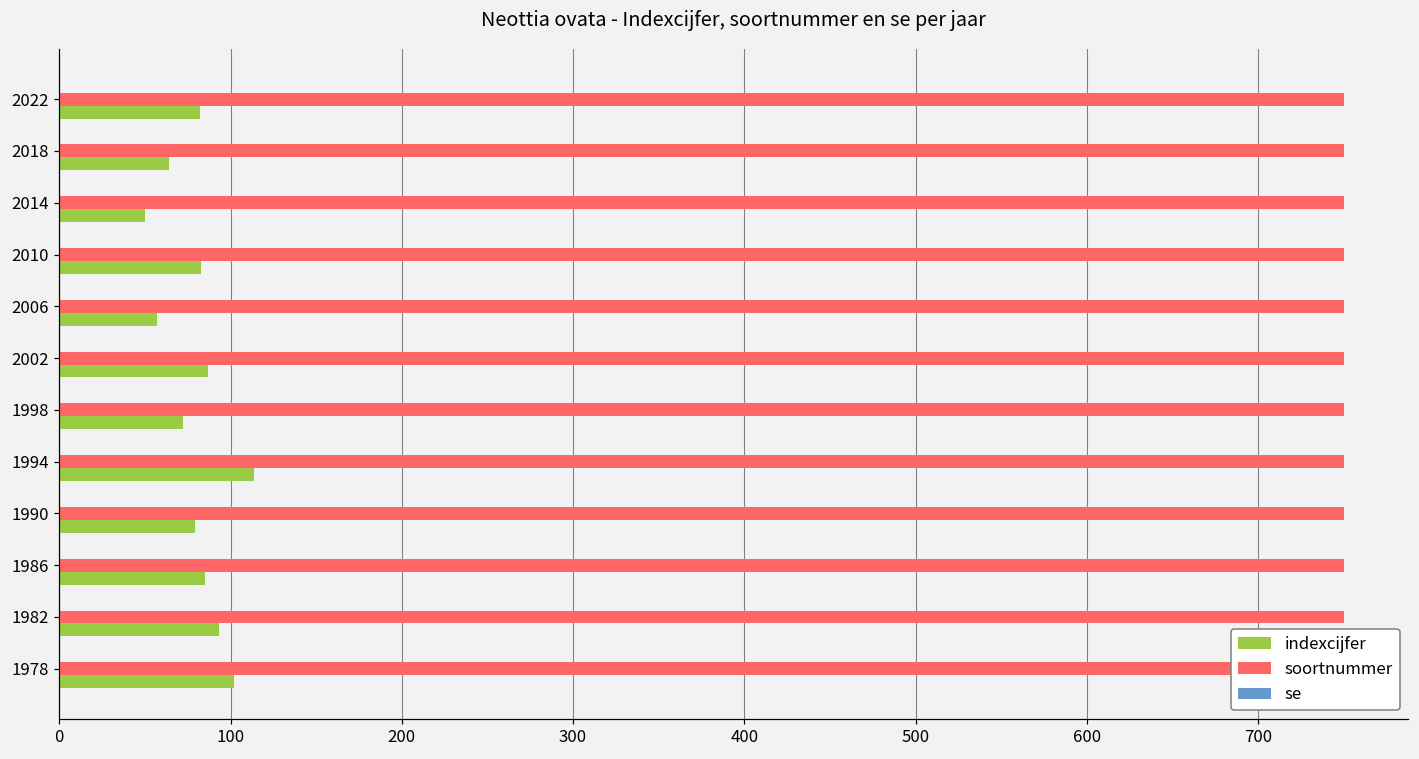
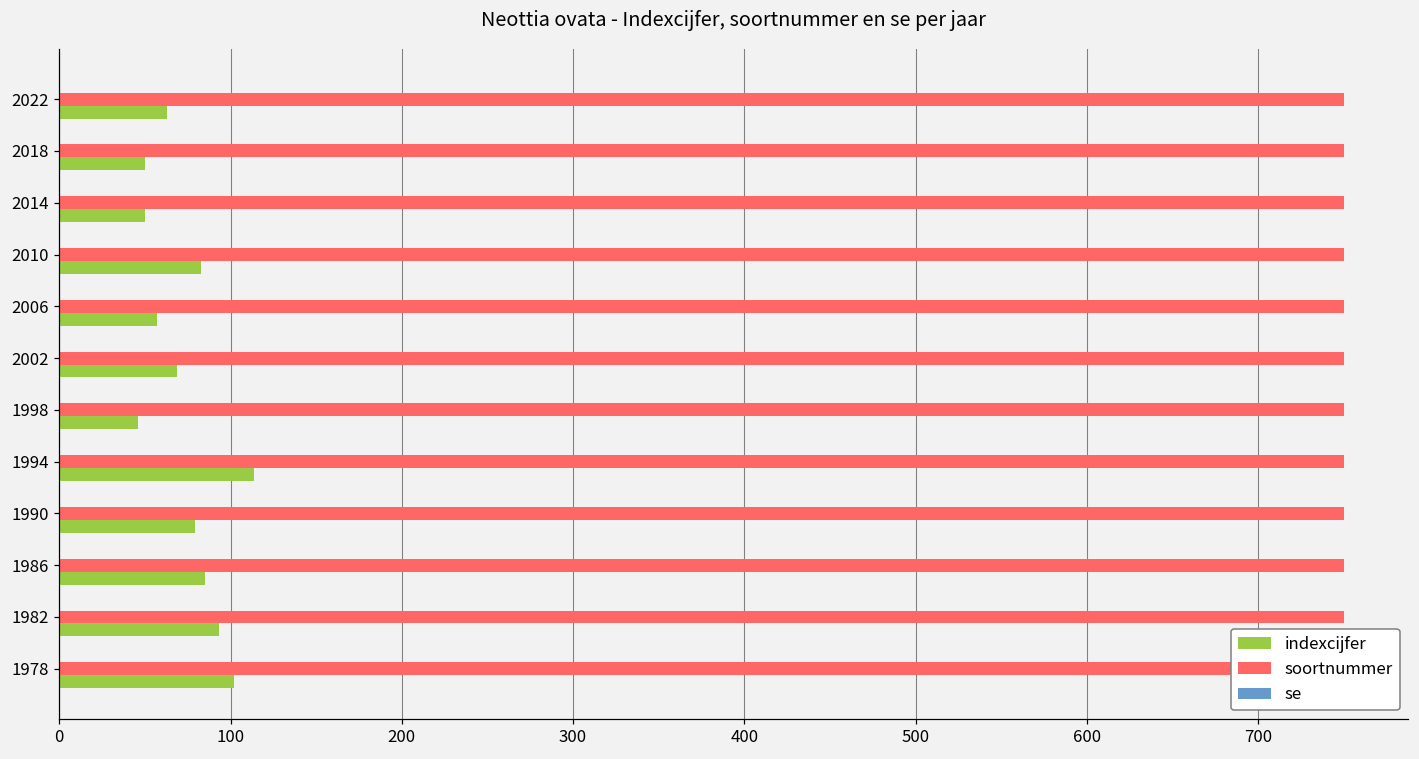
indexcijfer, 2022: 82 -> 63
indexcijfer, 2018: 64 -> 50
indexcijfer, 2002: 87 -> 69
indexcijfer, 1998: 72 -> 46
